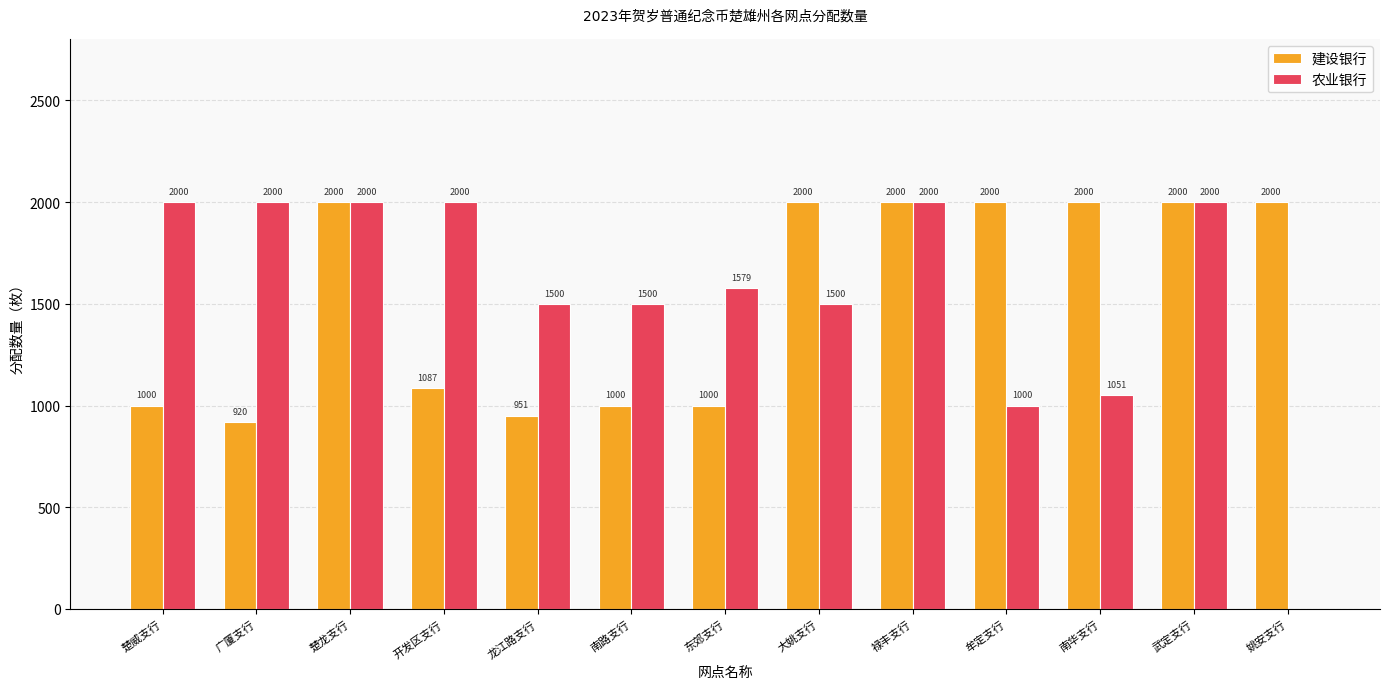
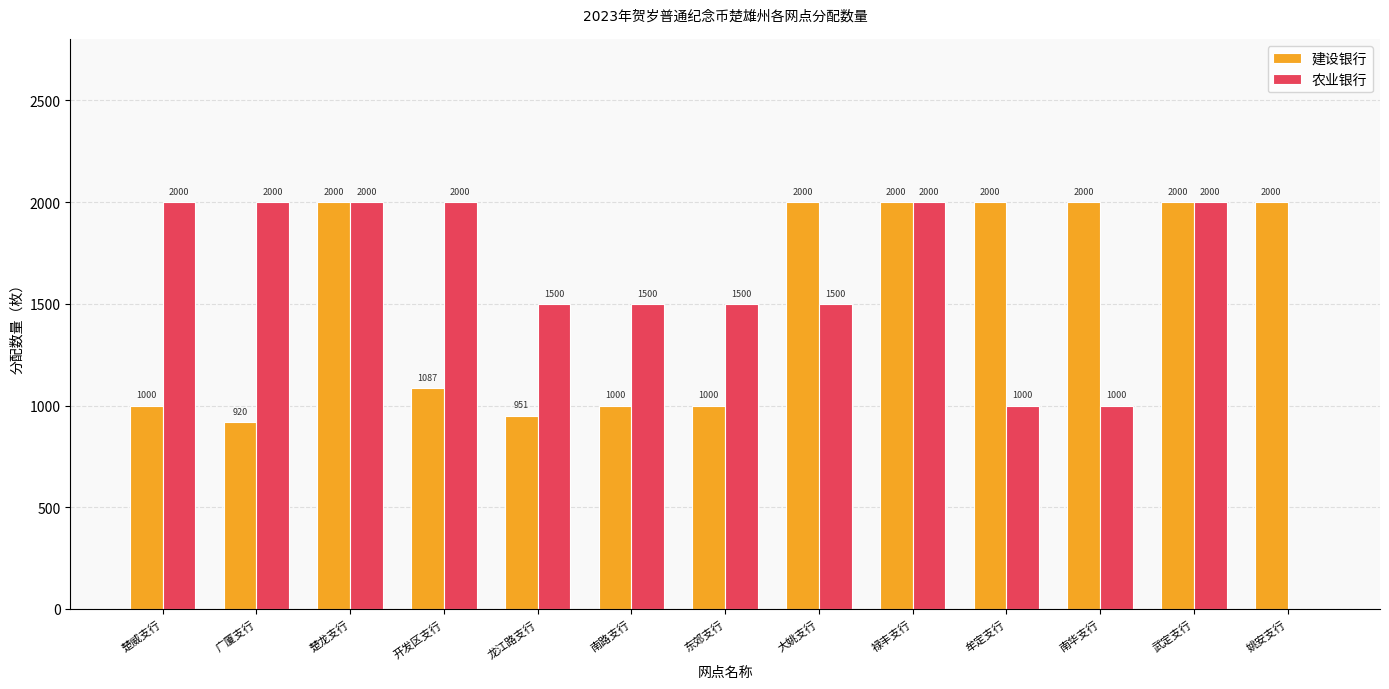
农业银行, 东郊支行: 1579 -> 1500
农业银行, 南华支行: 1051 -> 1000
